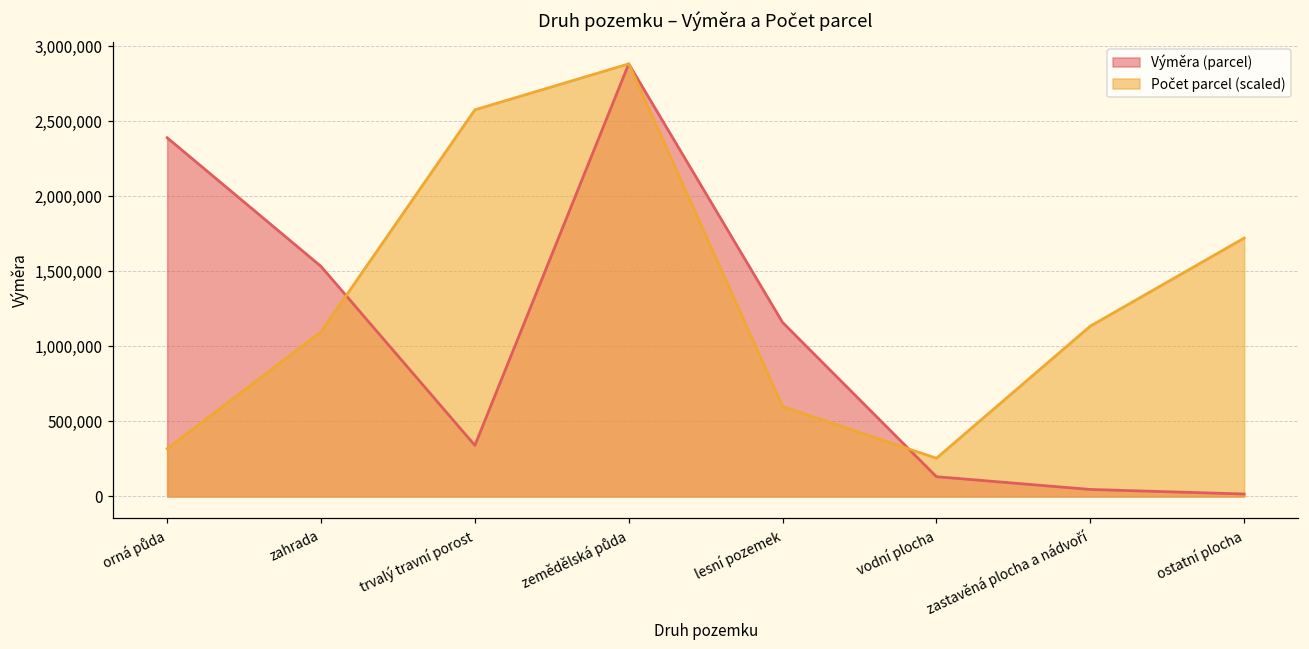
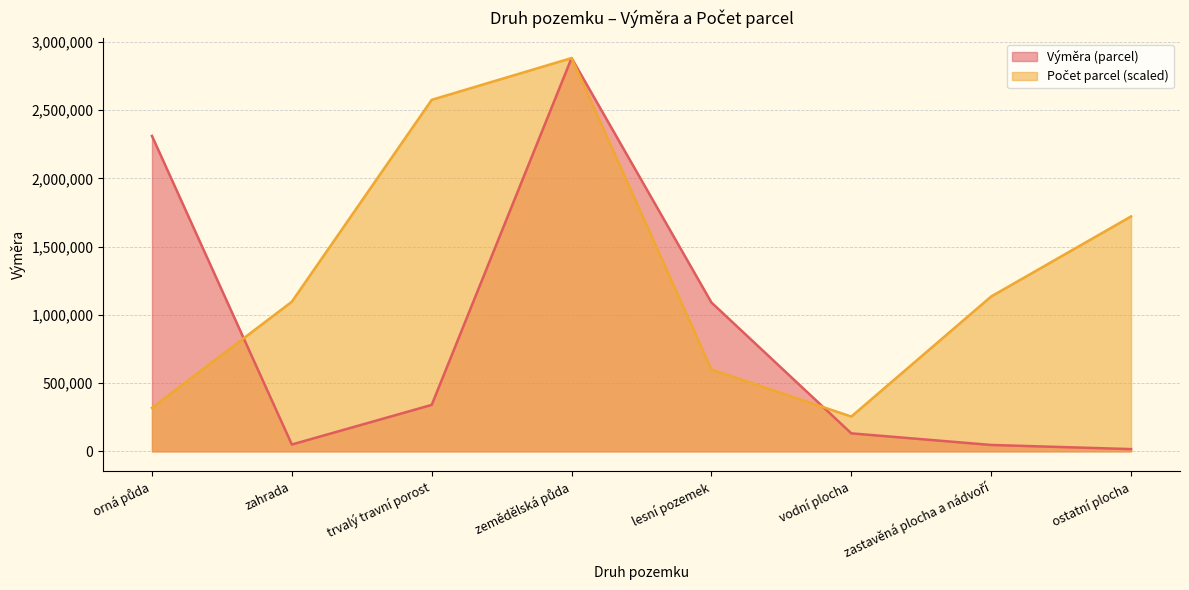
Výměra (parcel), orná půda: 2,390,000 -> 2,310,000
Výměra (parcel), zahrada: 1,530,000 -> 50,000
Výměra (parcel), lesní pozemek: 1,160,000 -> 1,090,000
